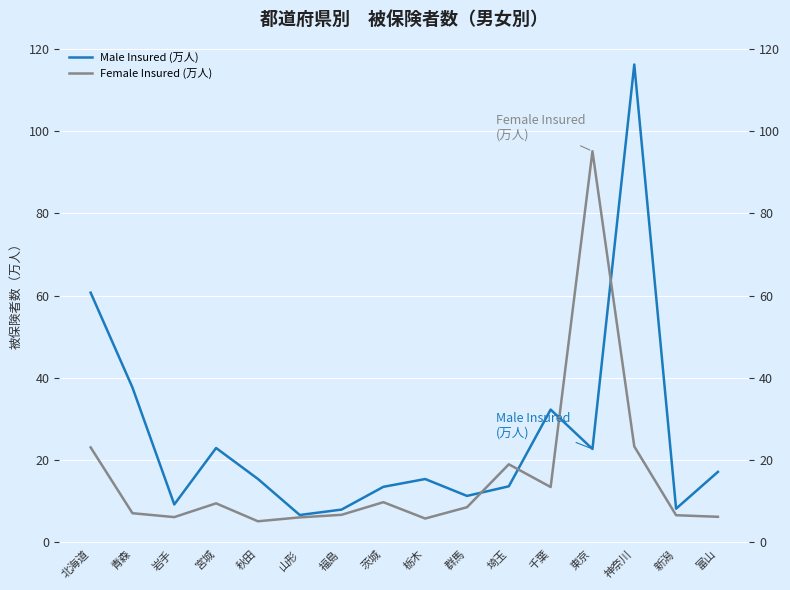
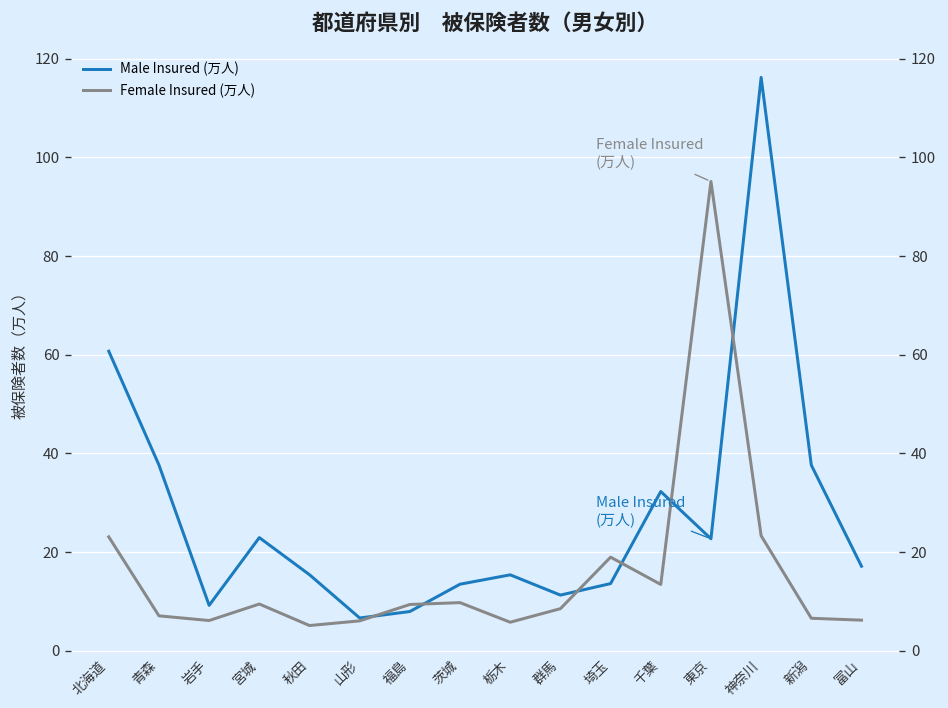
Female Insured (万人), 福島: 7 -> 9
Male Insured (万人), 新潟: 8 -> 38
